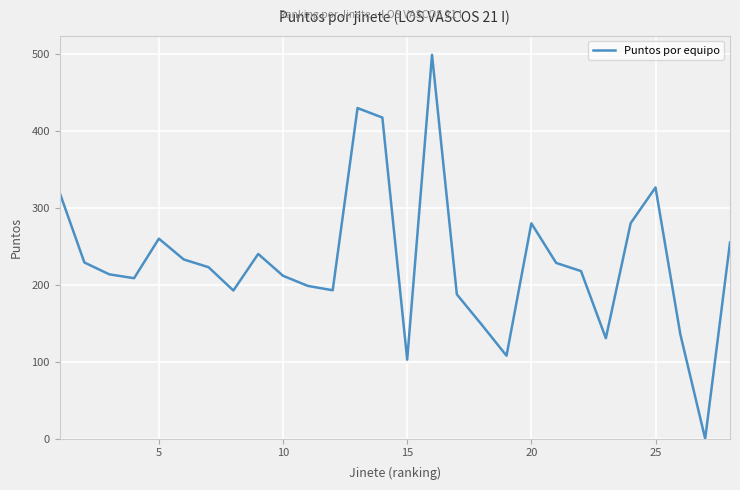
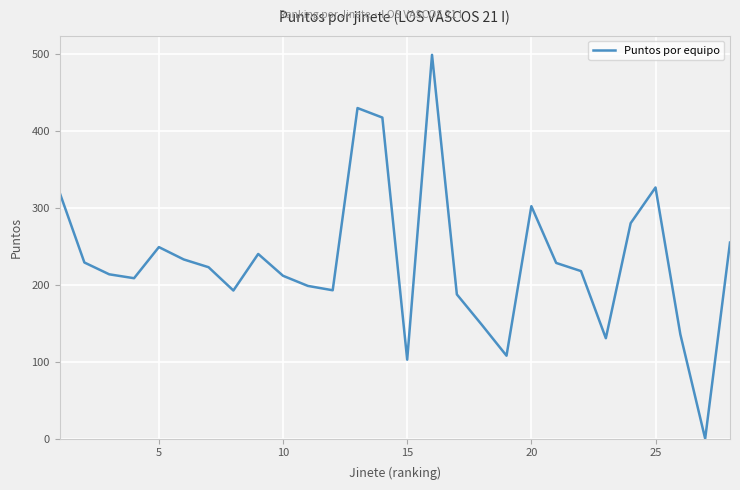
5: 260 -> 250
20: 280 -> 300
